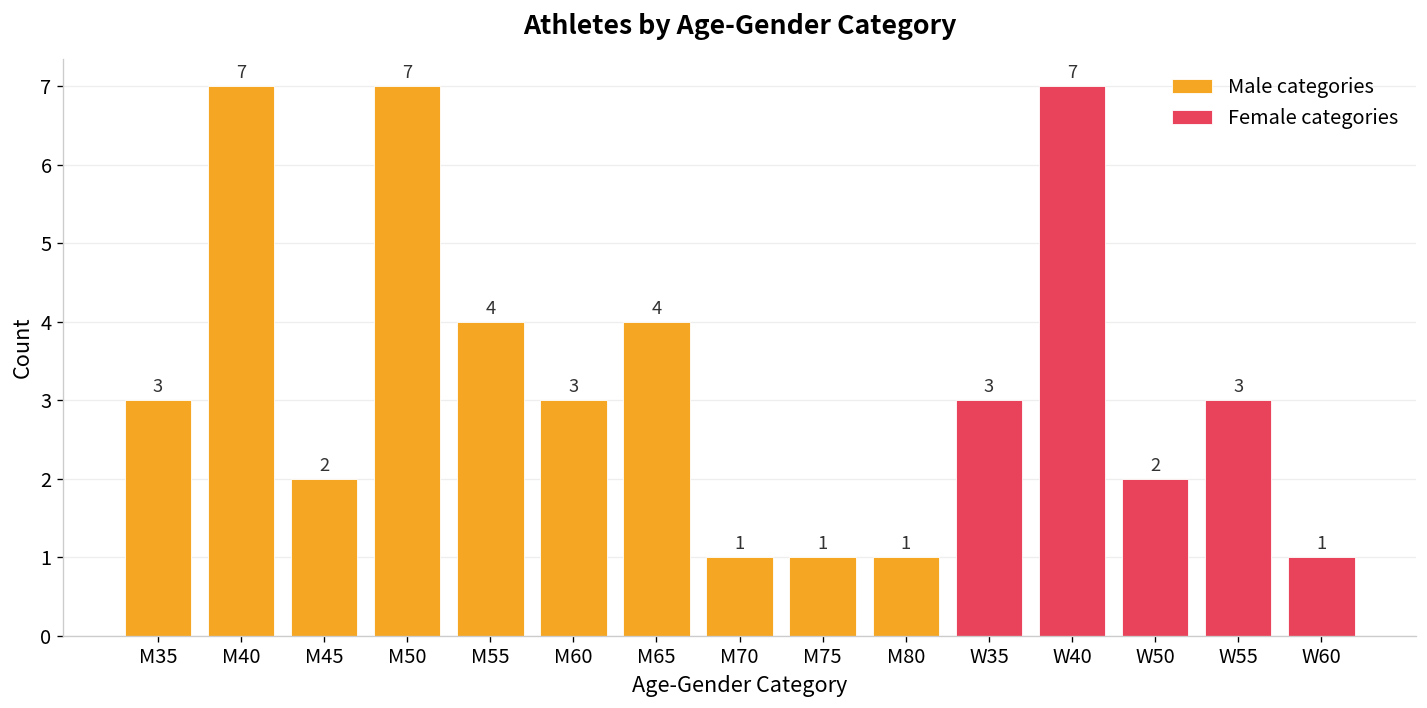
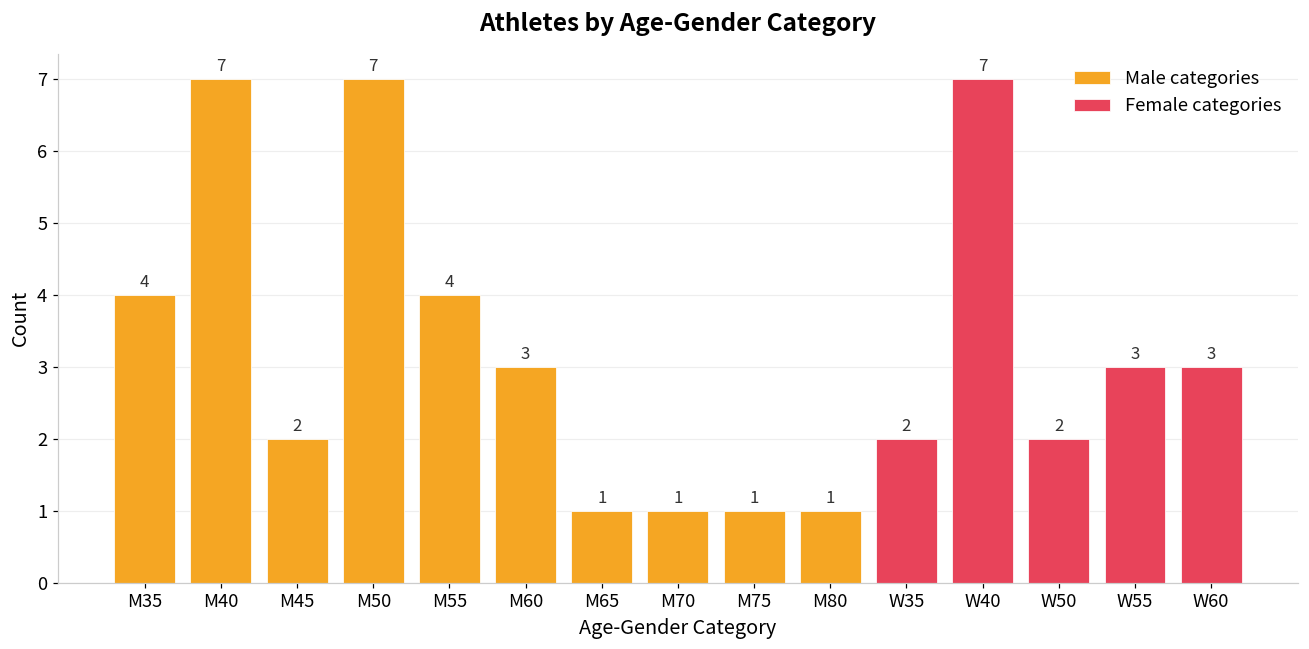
Male categories, M35: 3 -> 4
Male categories, M65: 4 -> 1
Female categories, W35: 3 -> 2
Female categories, W60: 1 -> 3
